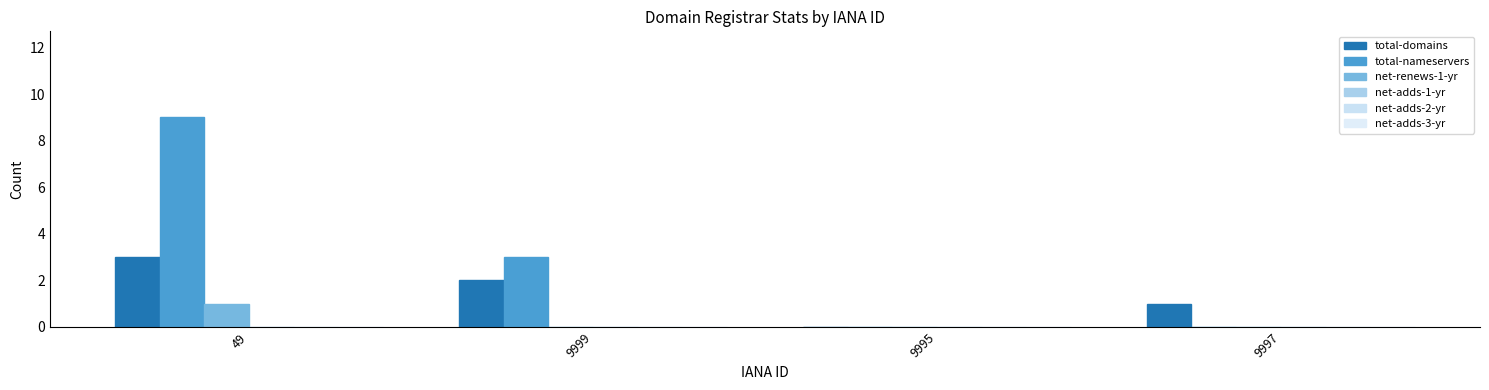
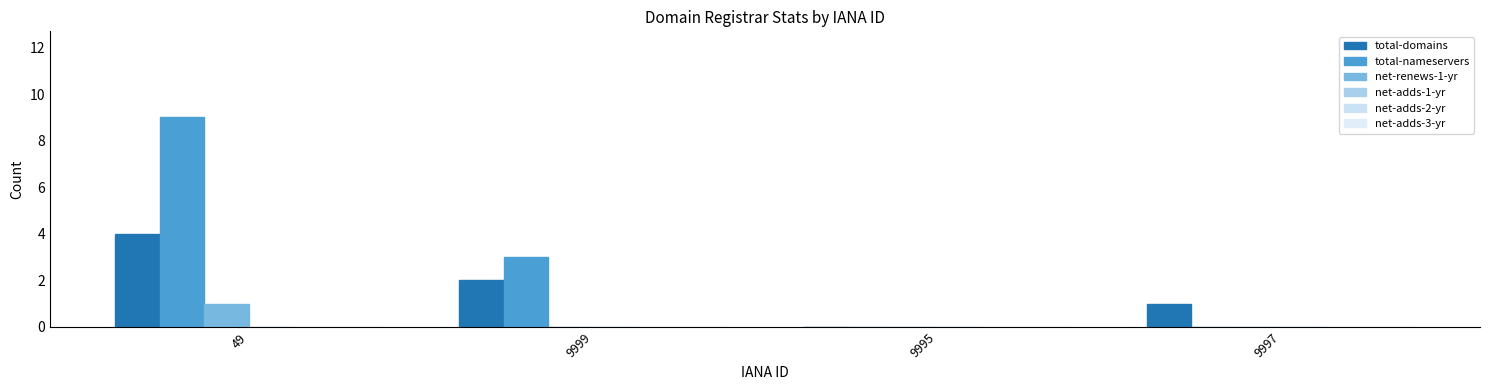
total-domains, 49: 3 -> 4
